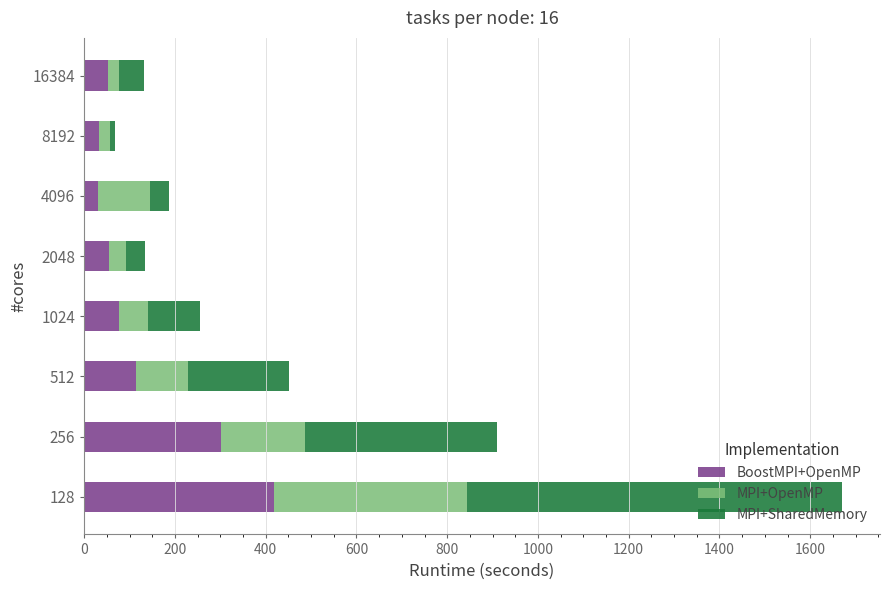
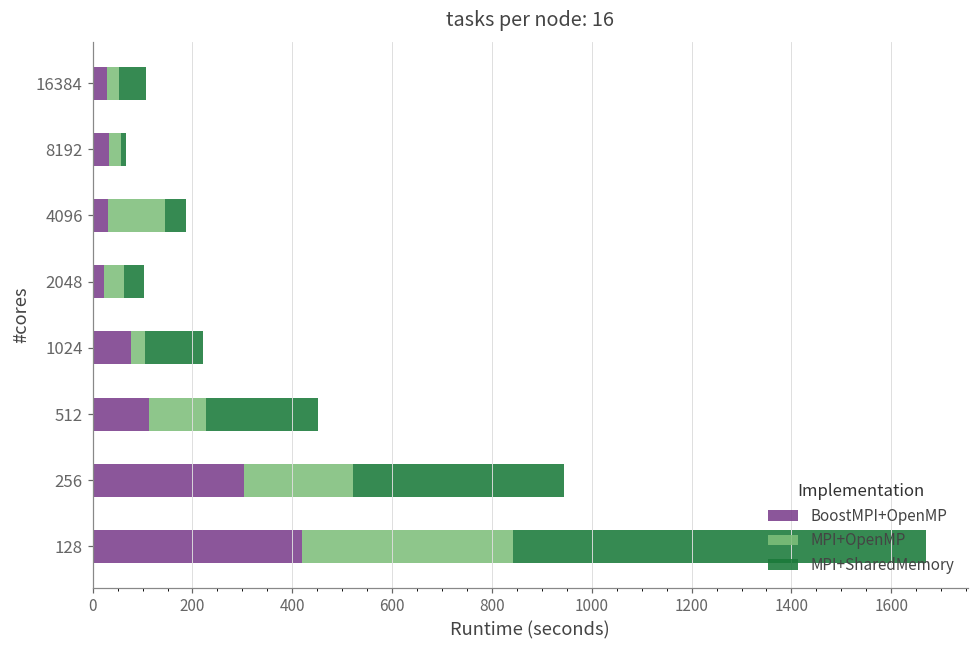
BoostMPI+OpenMP, 16384: 50 -> 30
BoostMPI+OpenMP, 2048: 50 -> 20
MPI+OpenMP, 1024: 60 -> 30
MPI+OpenMP, 256: 180 -> 220
